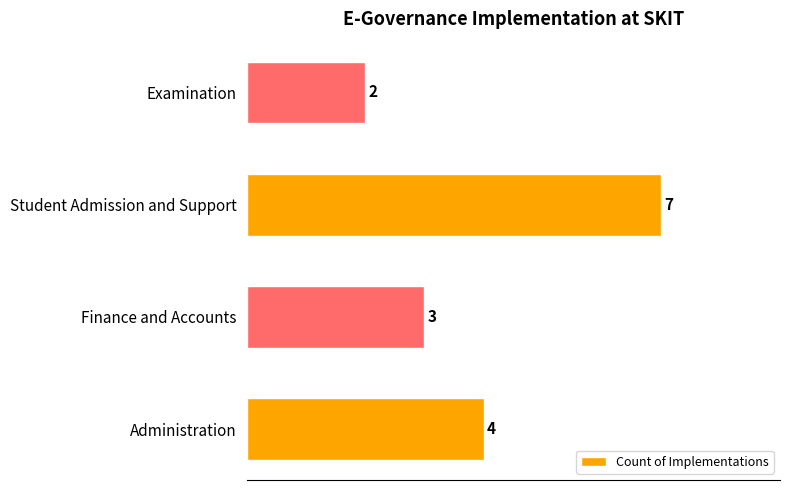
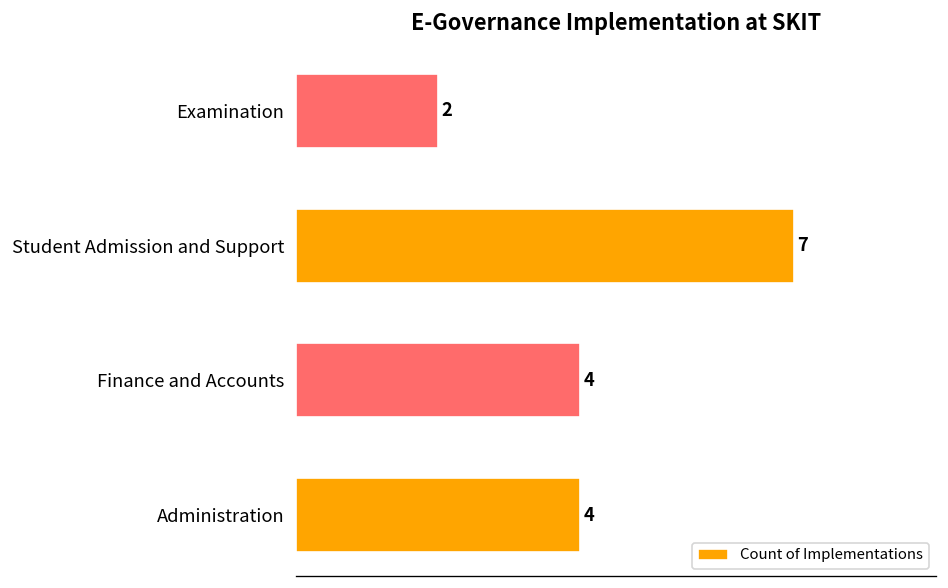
Finance and Accounts: 3 -> 4
